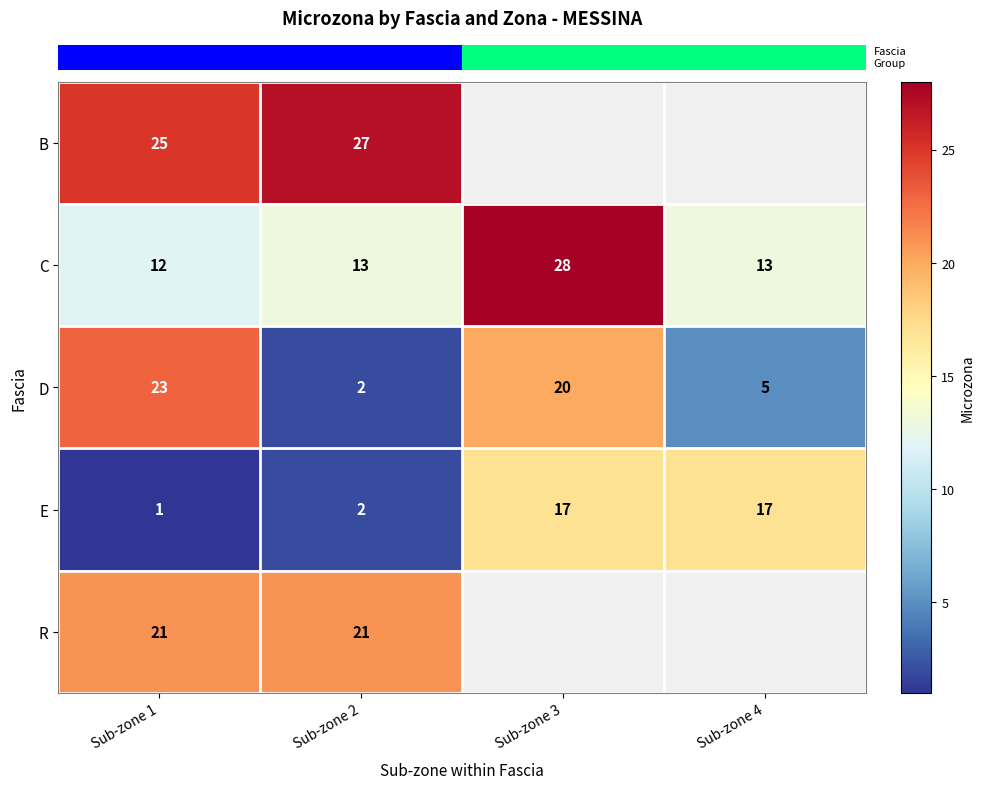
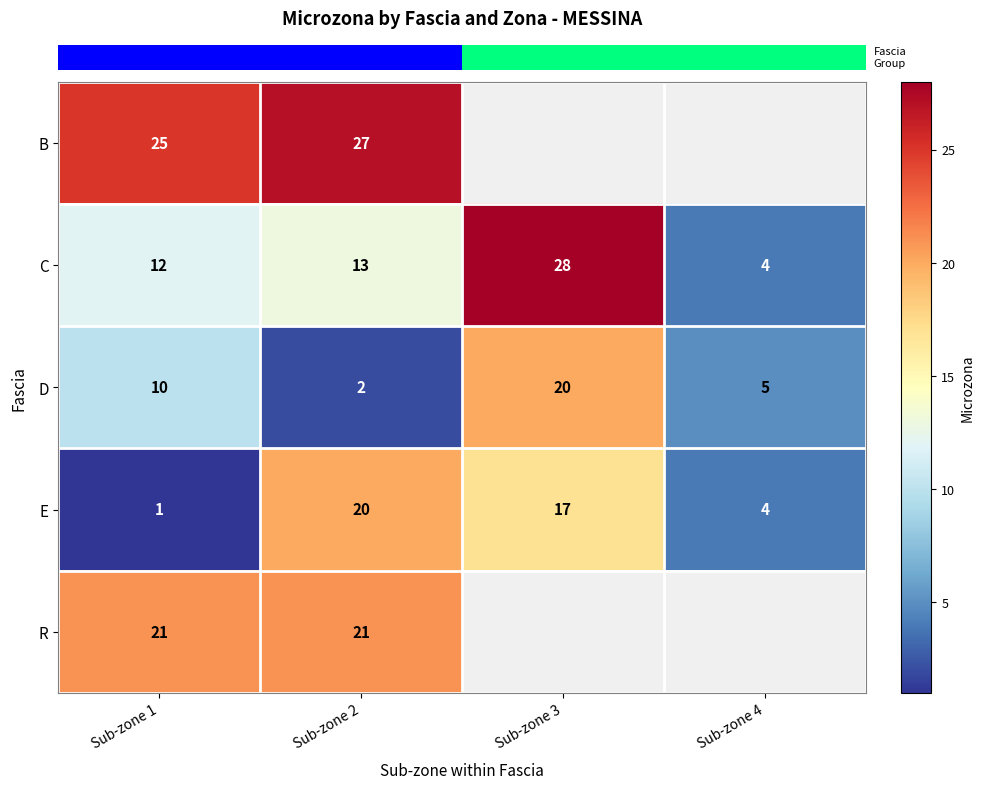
C, Sub-zone 4: 13 -> 4
D, Sub-zone 1: 23 -> 10
E, Sub-zone 2: 2 -> 20
E, Sub-zone 4: 17 -> 4
